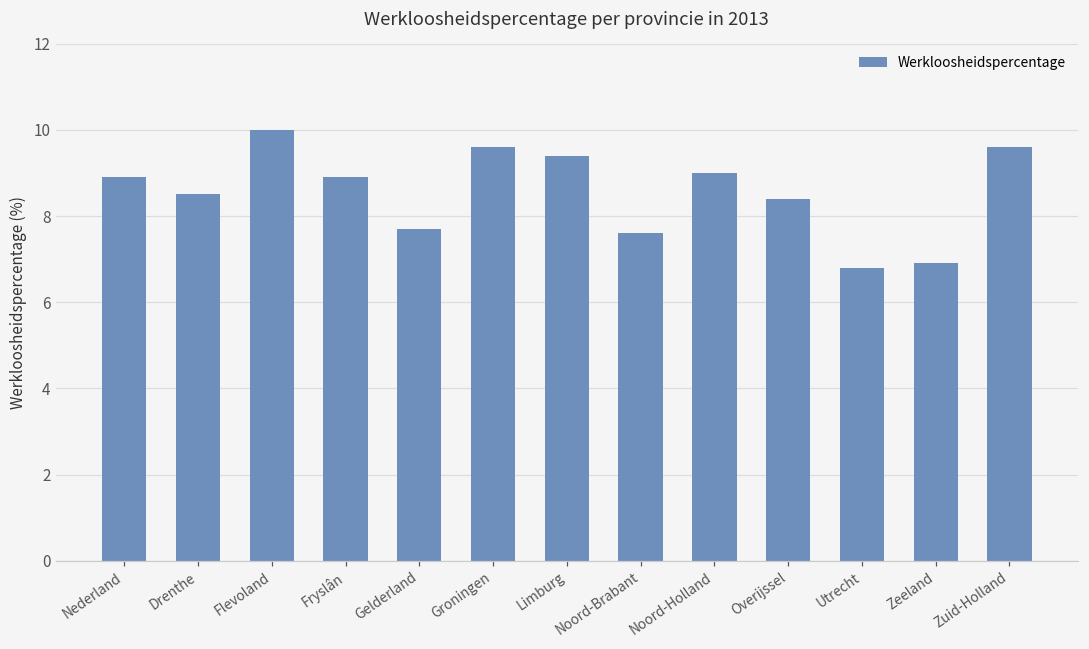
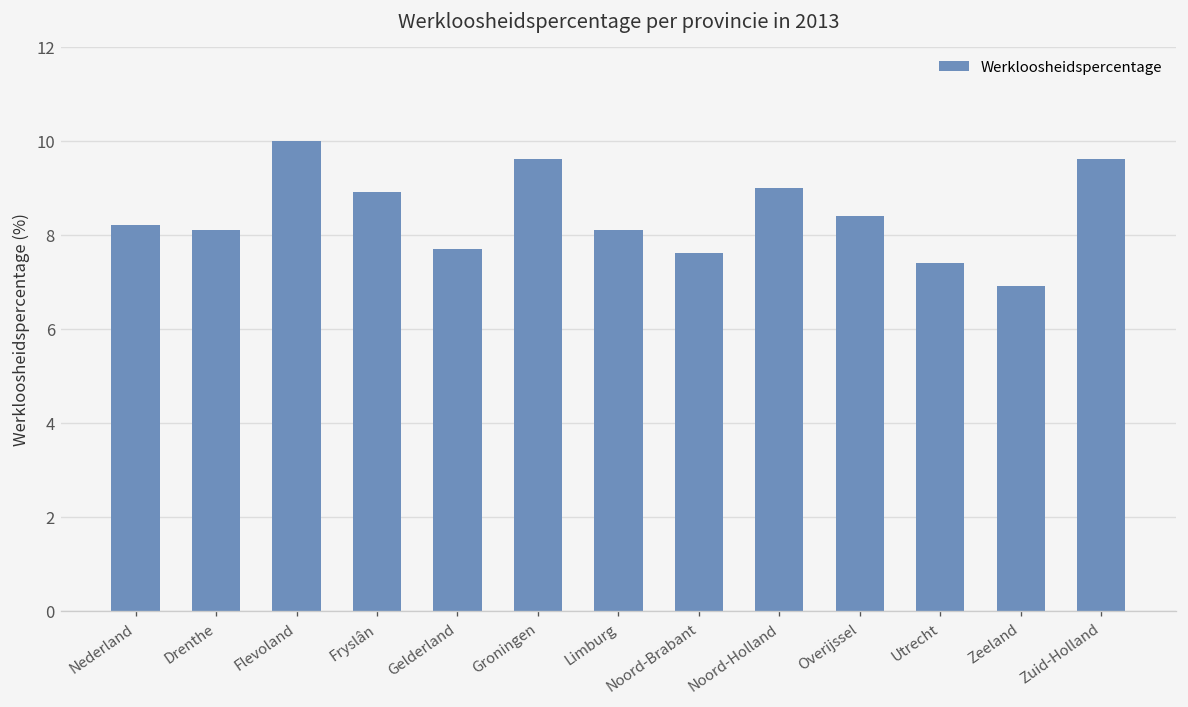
Nederland: 8.9 -> 8.2
Drenthe: 8.5 -> 8.1
Limburg: 9.4 -> 8.1
Utrecht: 6.8 -> 7.4
